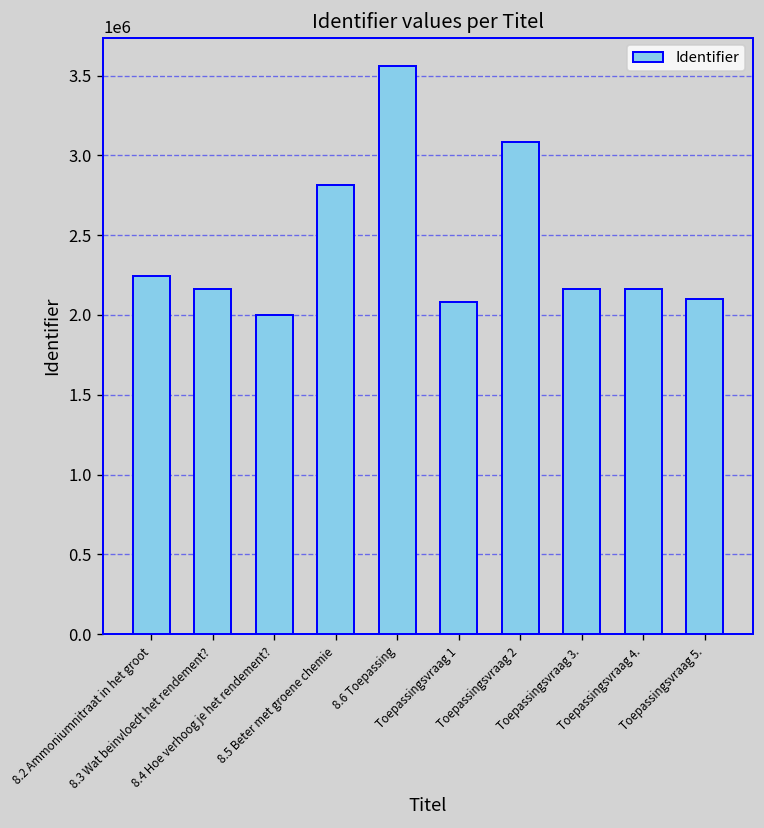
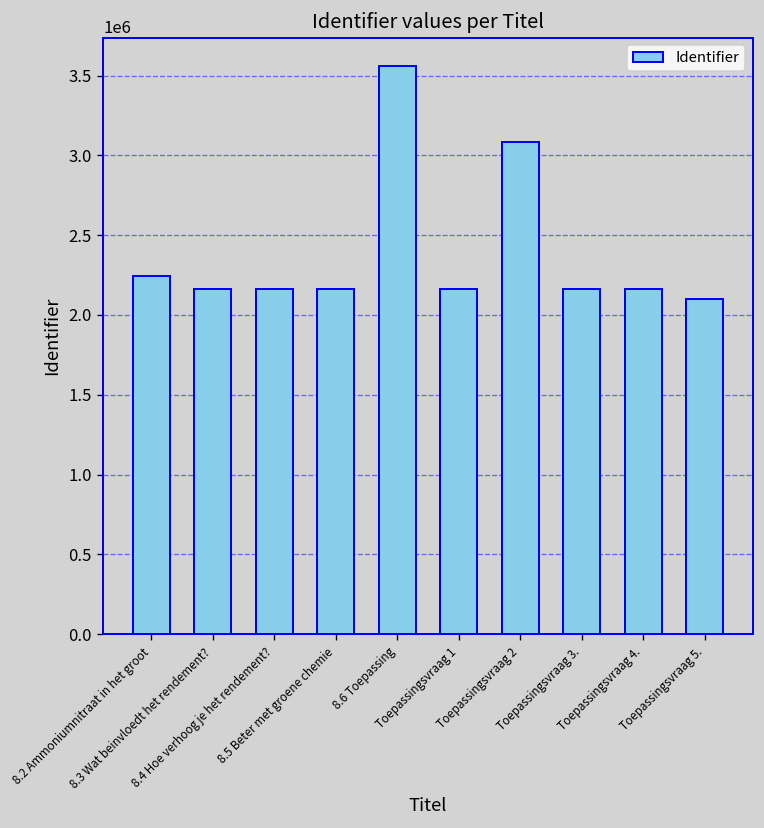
8.4 Hoe verhoog je het rendement?: 2000000 -> 2160000
8.5 Beter met groene chemie: 2810000 -> 2160000
Toepassingsvraag 1: 2080000 -> 2160000
